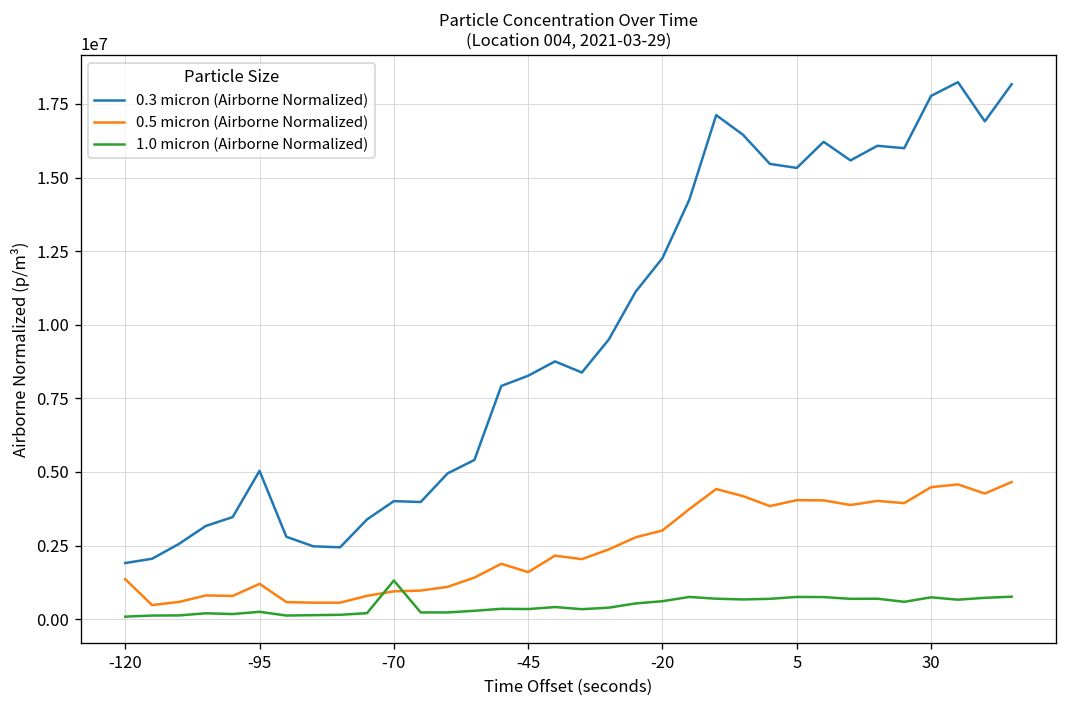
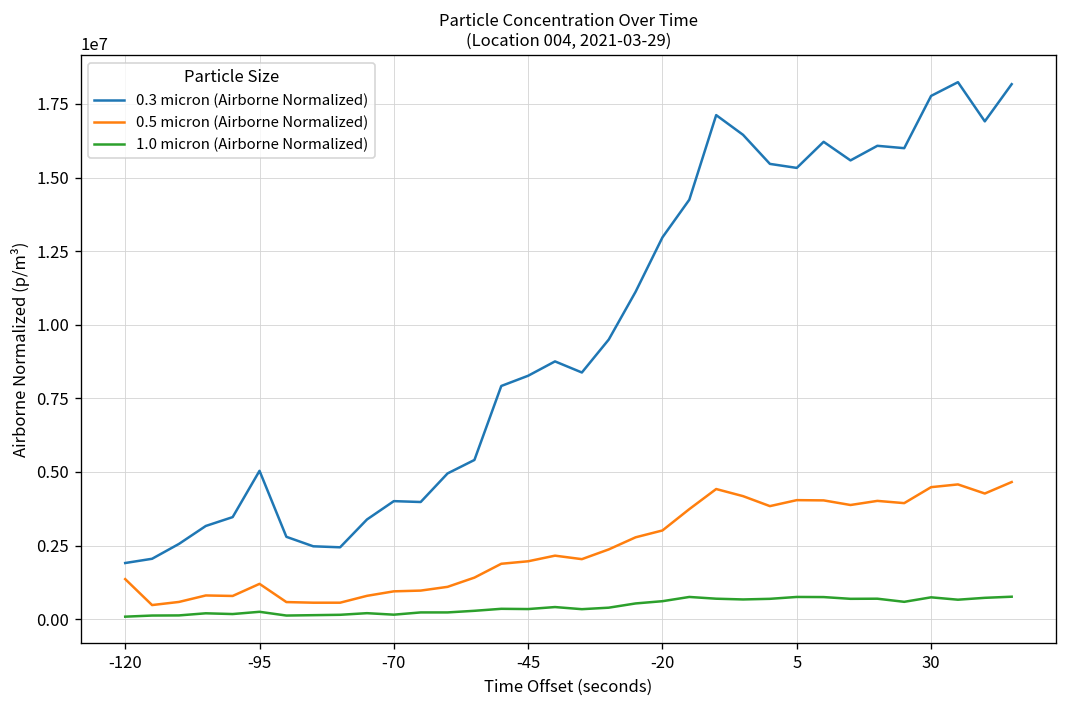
1.0 micron (Airborne Normalized), -70: 1300000 -> 200000
0.5 micron (Airborne Normalized), -45: 1600000 -> 2000000
0.3 micron (Airborne Normalized), -20: 12300000 -> 13000000
